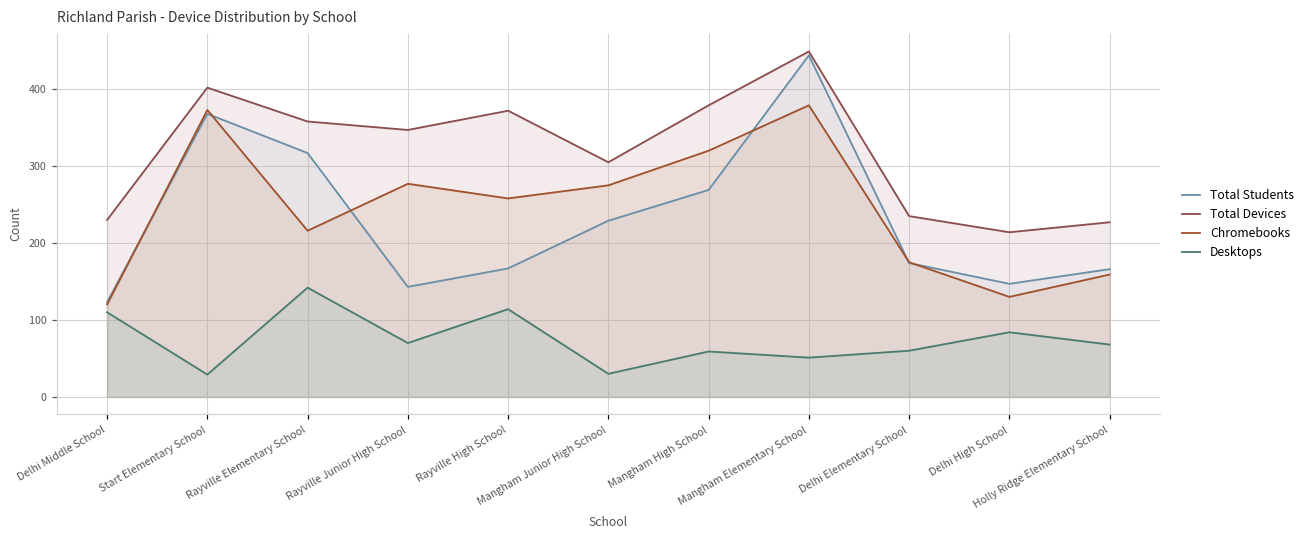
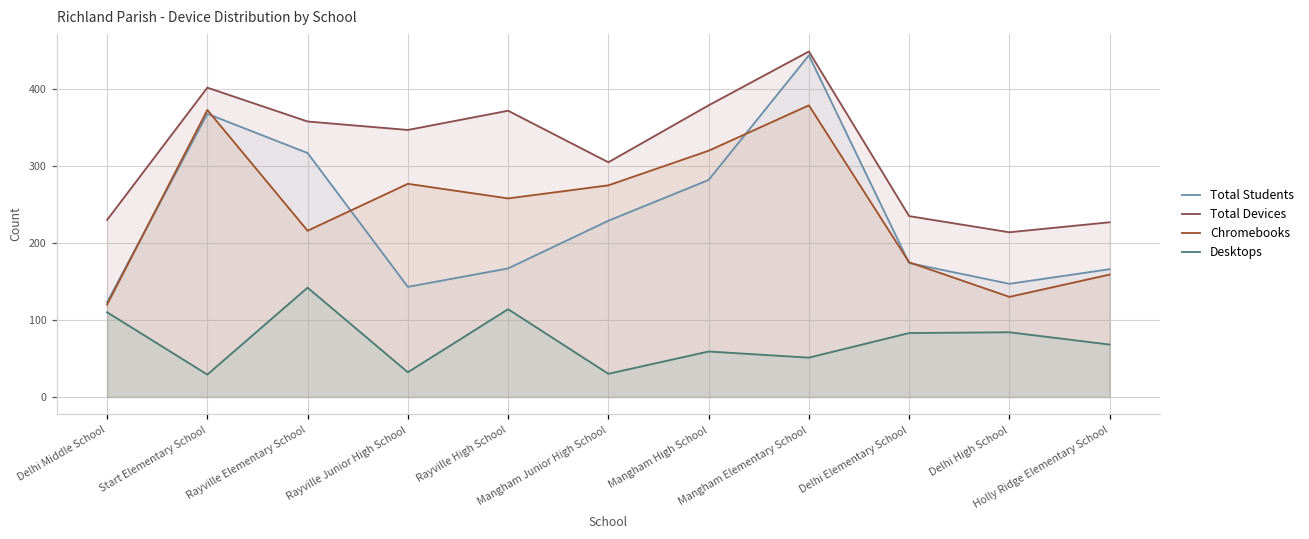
Desktops, Rayville Junior High School: 70 -> 30
Total Students, Mangham High School: 270 -> 280
Desktops, Delhi Elementary School: 60 -> 80
